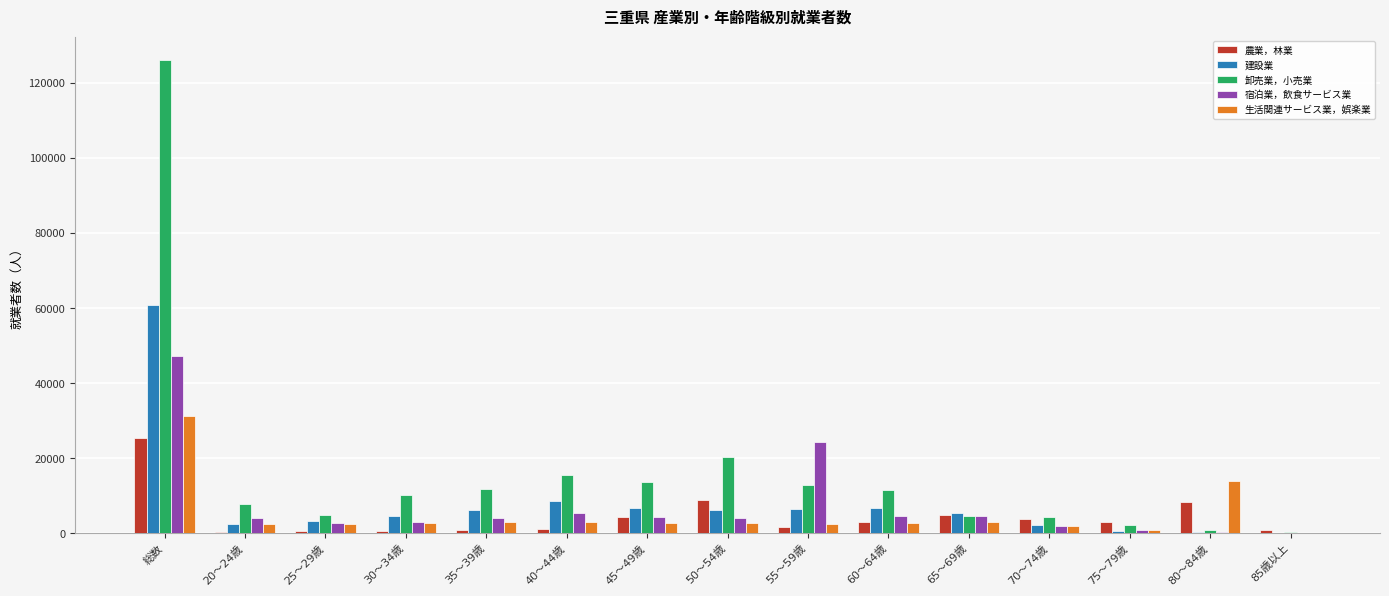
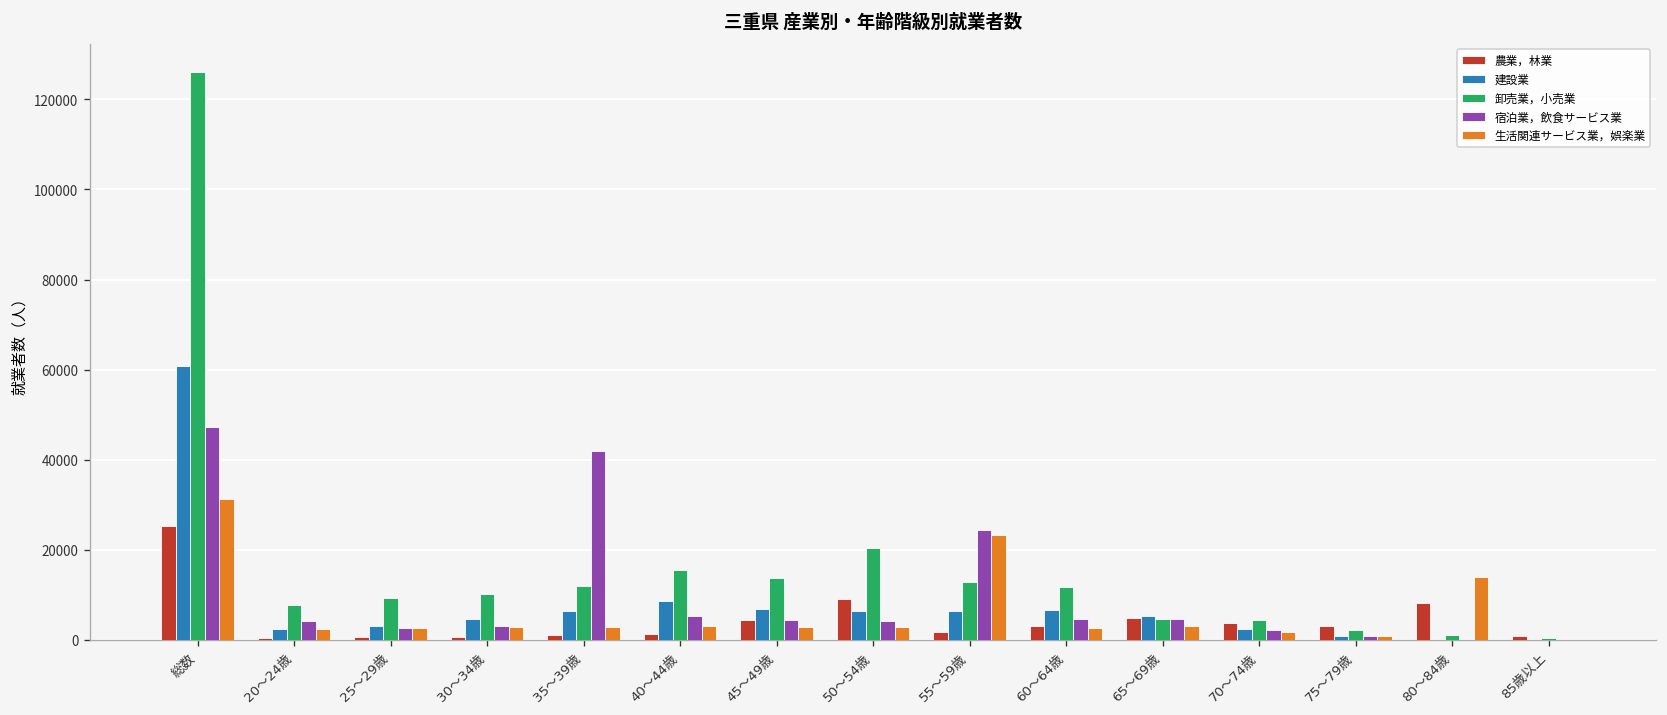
卸売業，小売業, 25～29歳: 5000 -> 9000
宿泊業，飲食サービス業, 35～39歳: 4000 -> 42000
生活関連サービス業，娯楽業, 55～59歳: 2000 -> 23000
